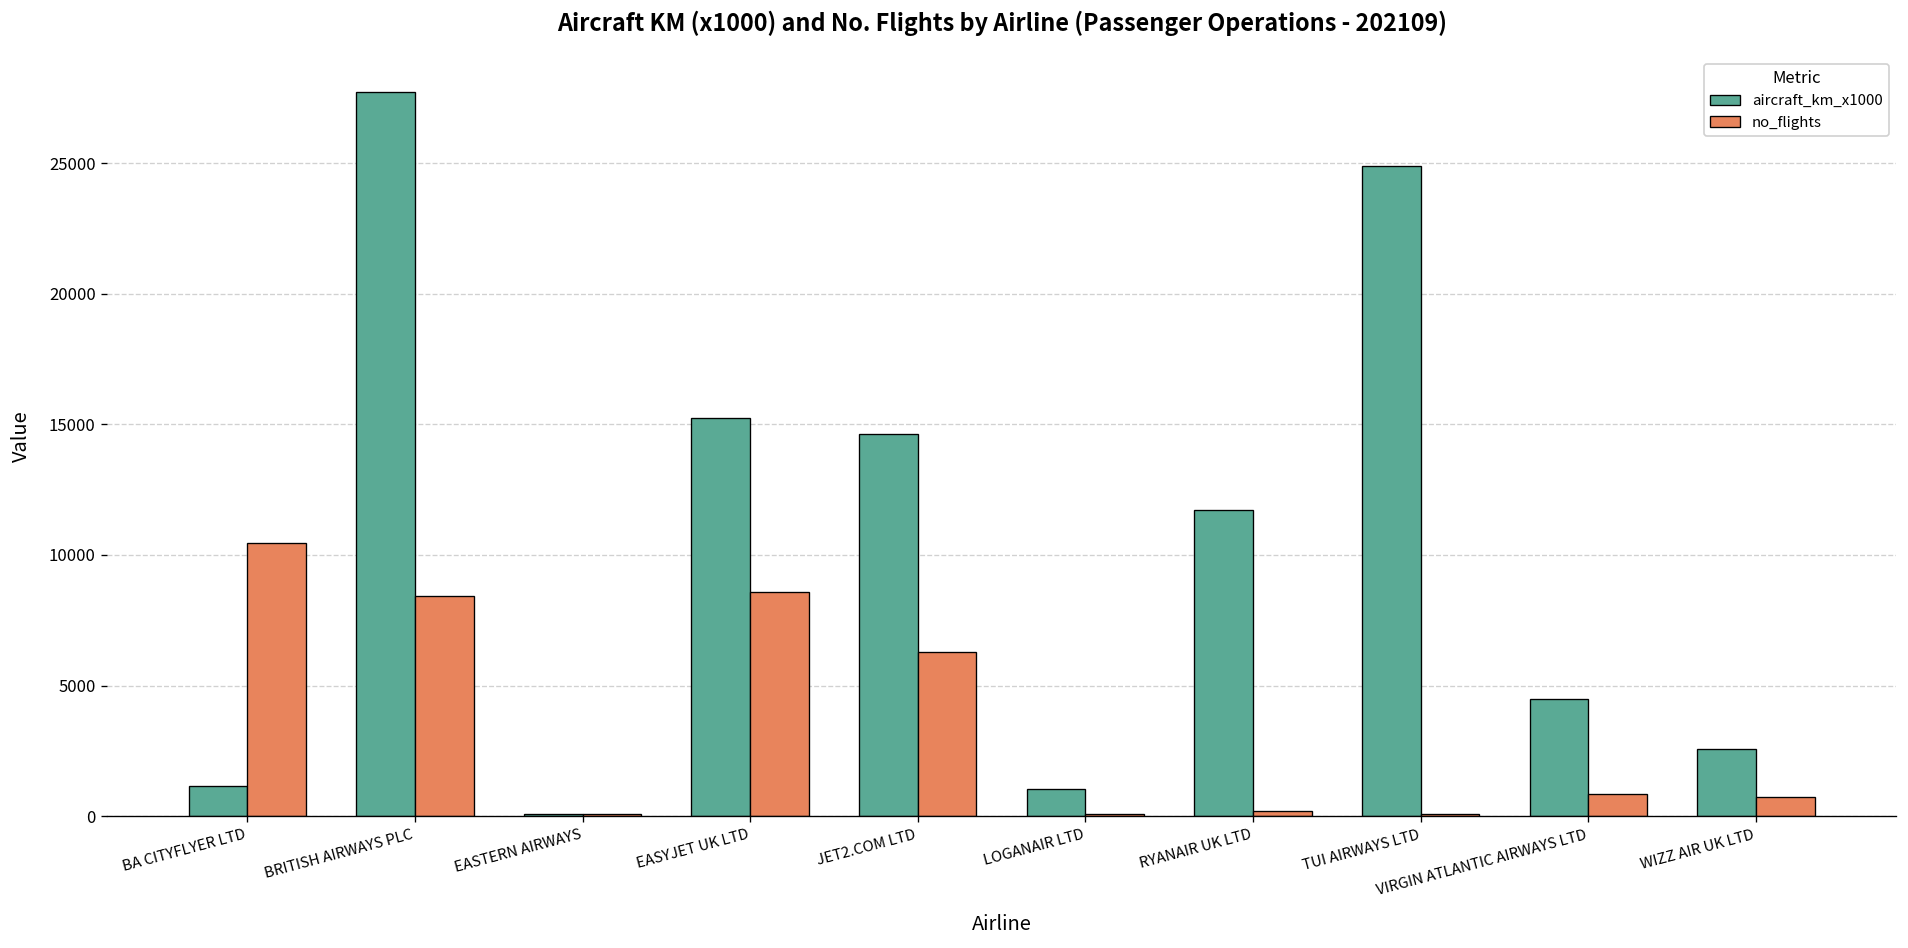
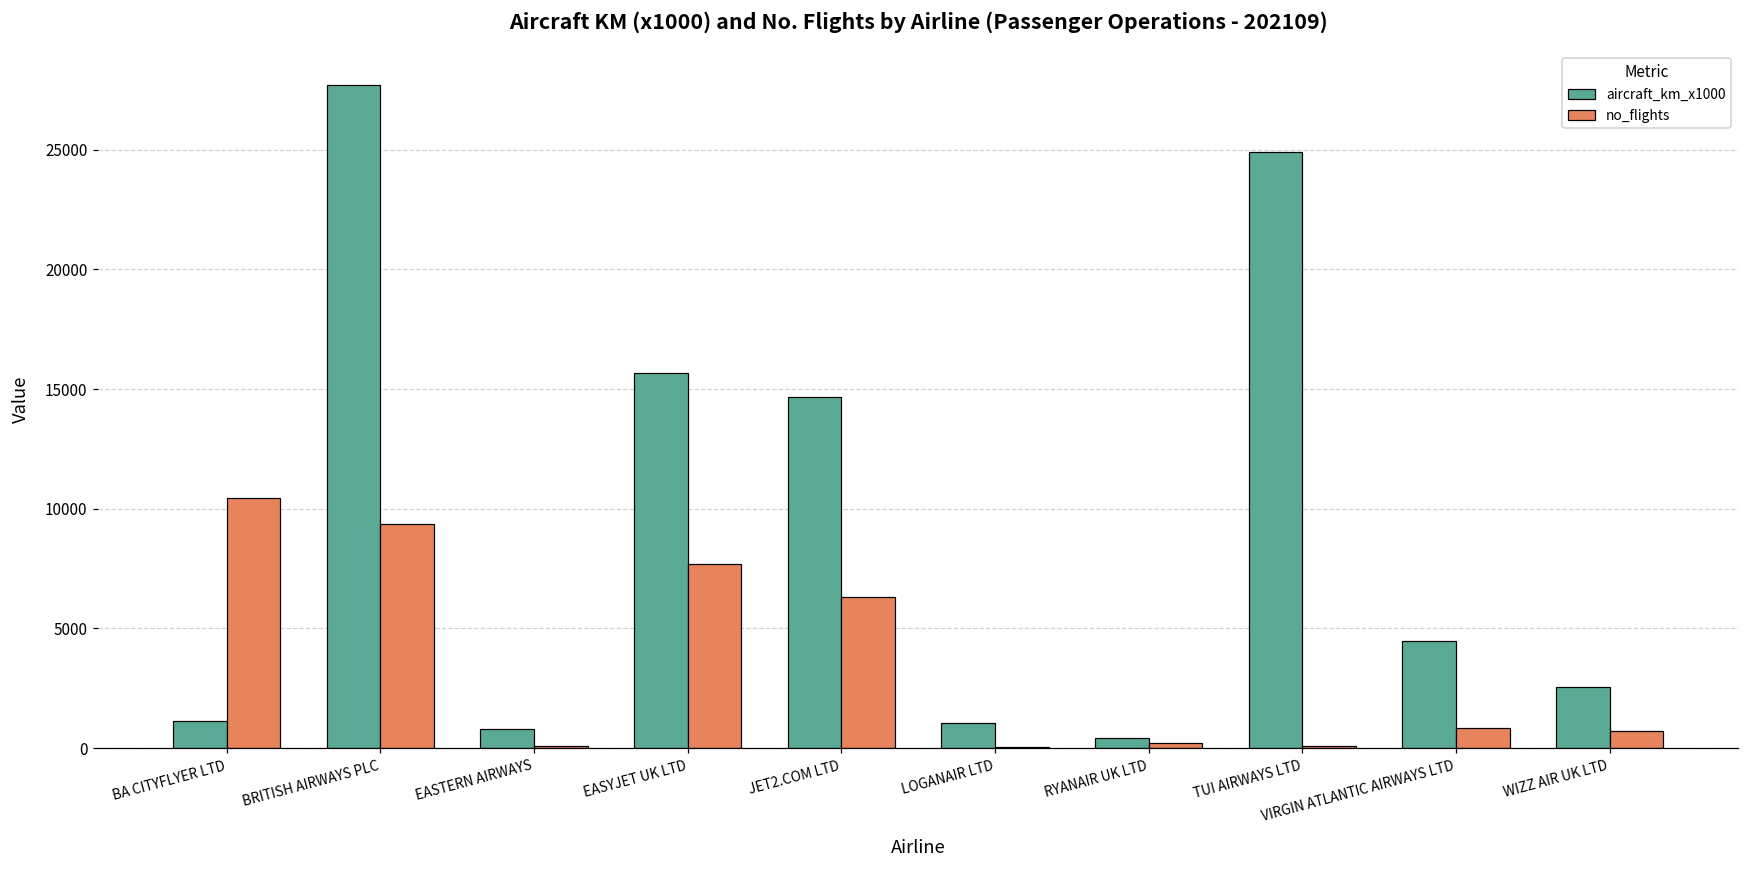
no_flights, BRITISH AIRWAYS PLC: 8400 -> 9400
aircraft_km_x1000, EASTERN AIRWAYS: 100 -> 800
aircraft_km_x1000, EASYJET UK LTD: 15200 -> 15700
no_flights, EASYJET UK LTD: 8600 -> 7700
aircraft_km_x1000, RYANAIR UK LTD: 11700 -> 400
